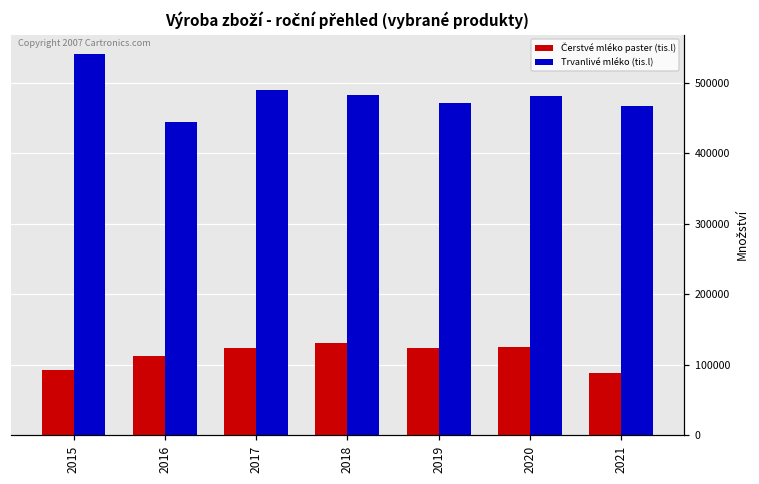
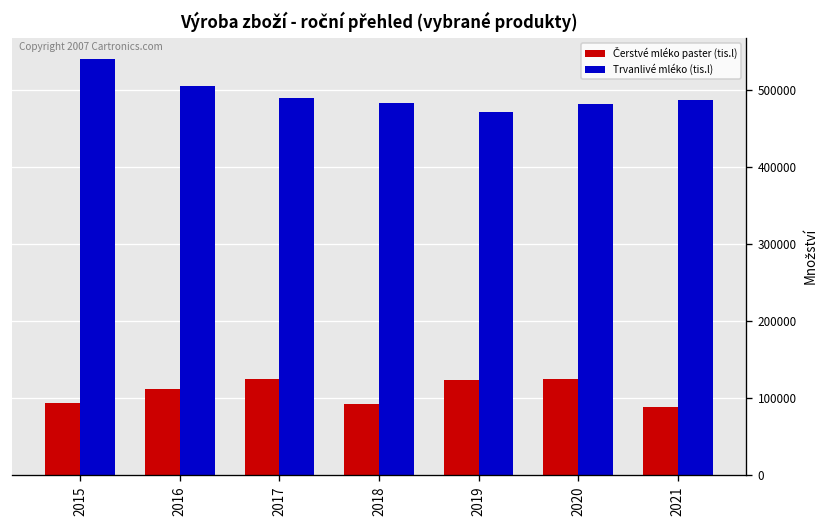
Trvanlivé mléko (tis.l), 2016: 440000 -> 510000
Čerstvé mléko paster (tis.l), 2018: 130000 -> 90000
Trvanlivé mléko (tis.l), 2021: 470000 -> 490000
